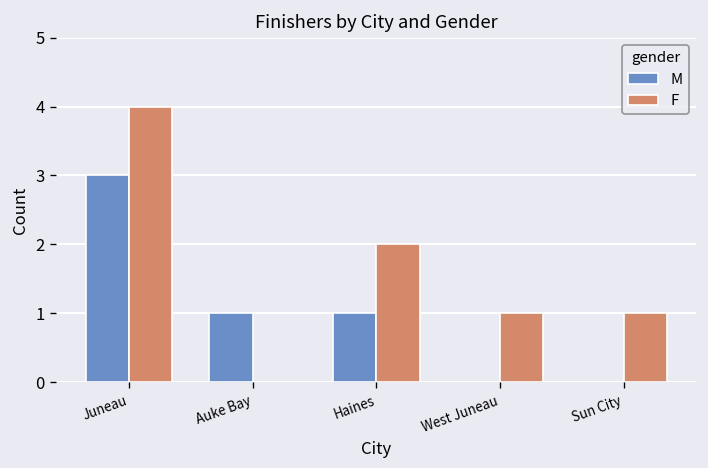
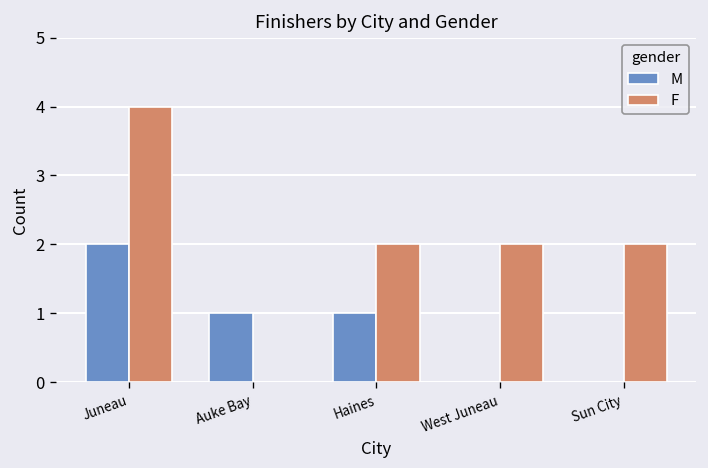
M, Juneau: 3 -> 2
F, West Juneau: 1 -> 2
F, Sun City: 1 -> 2
